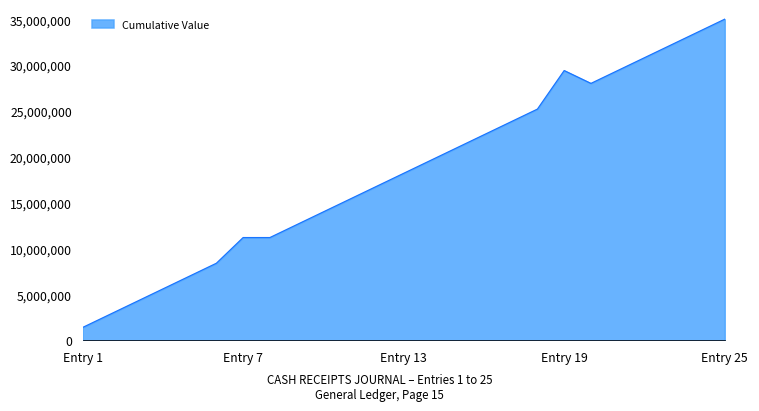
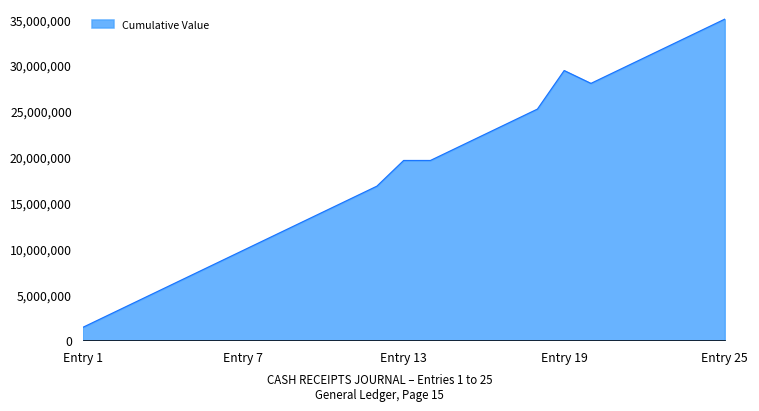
Entry 7: 11,000,000 -> 10,000,000
Entry 13: 18,000,000 -> 20,000,000
